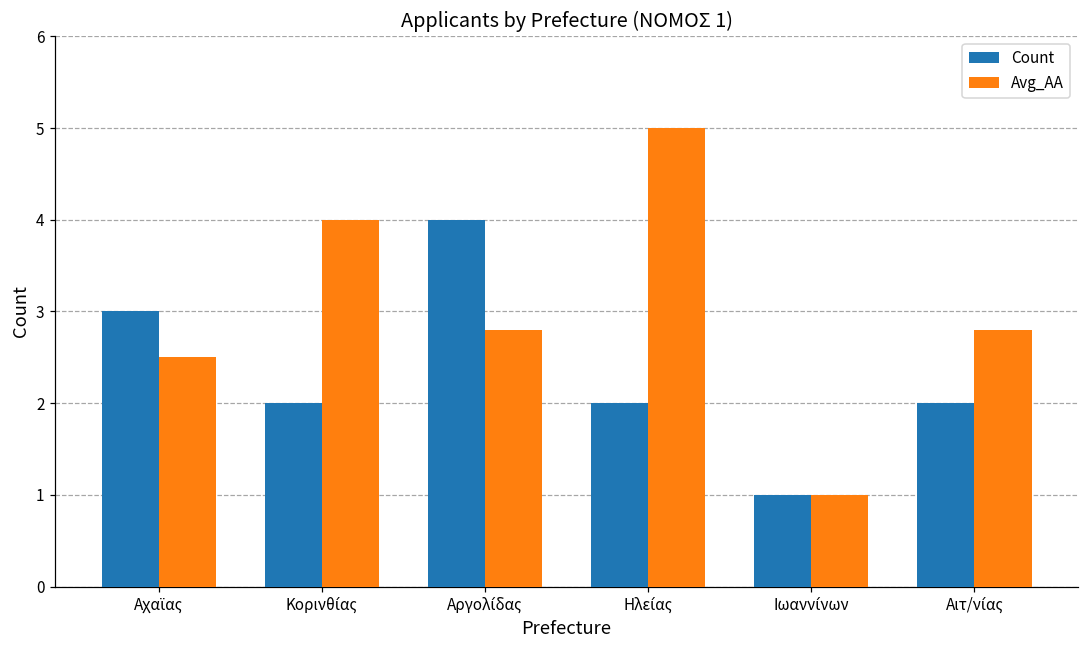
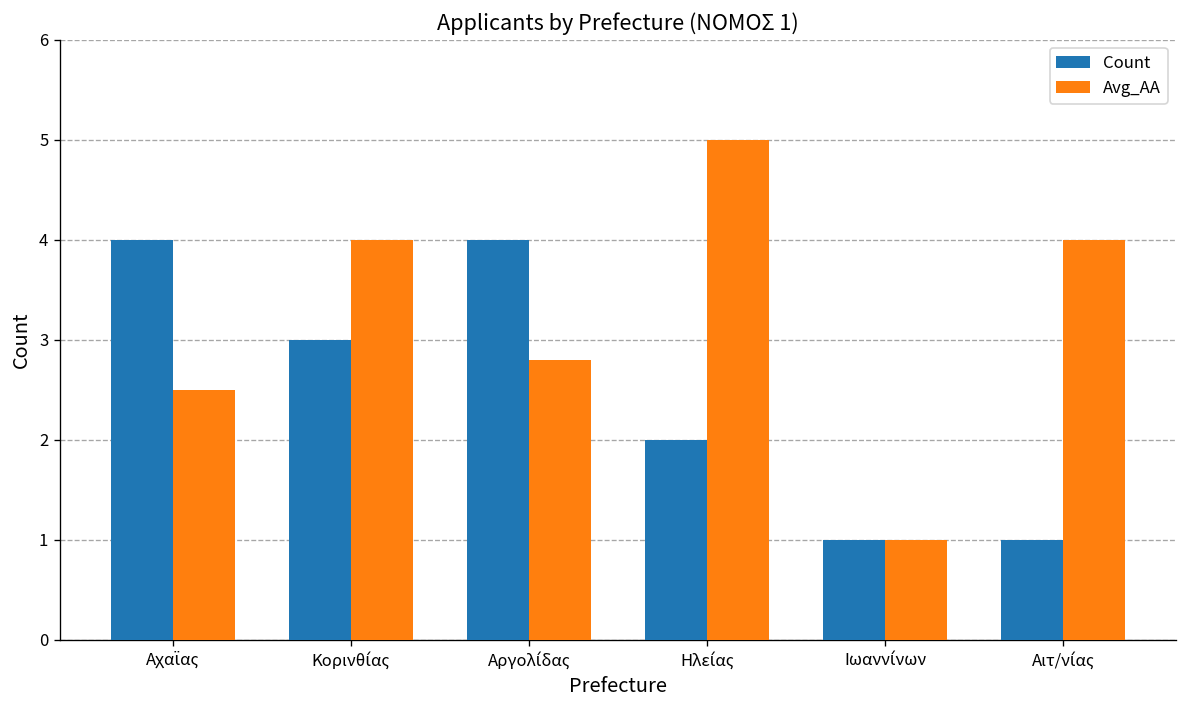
Count, Αχαϊας: 3 -> 4
Count, Κορινθίας: 2 -> 3
Count, Αιτ/νίας: 2 -> 1
Avg_AA, Αιτ/νίας: 2.8 -> 4.0
